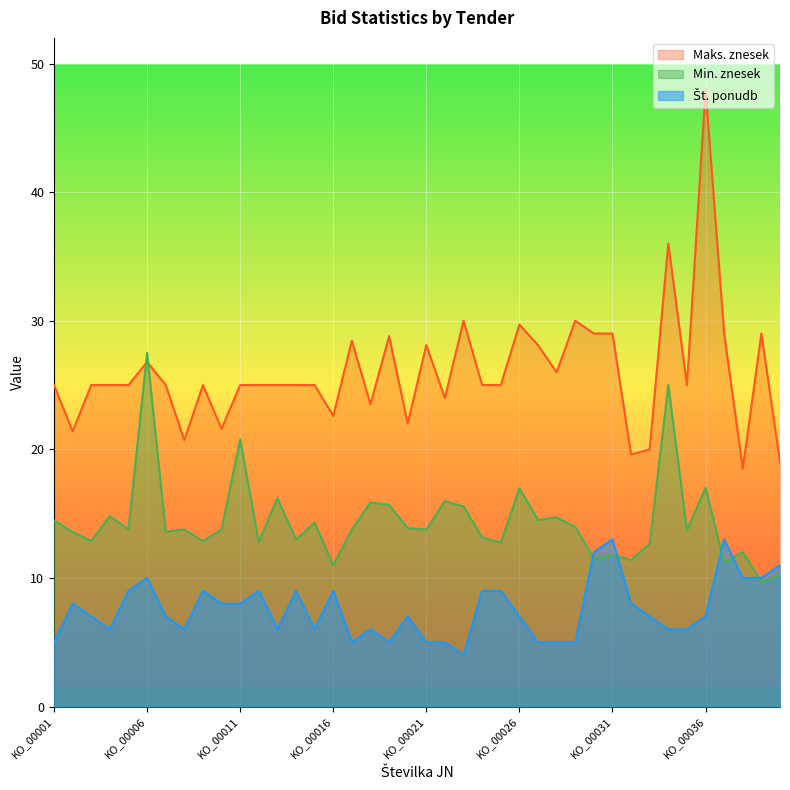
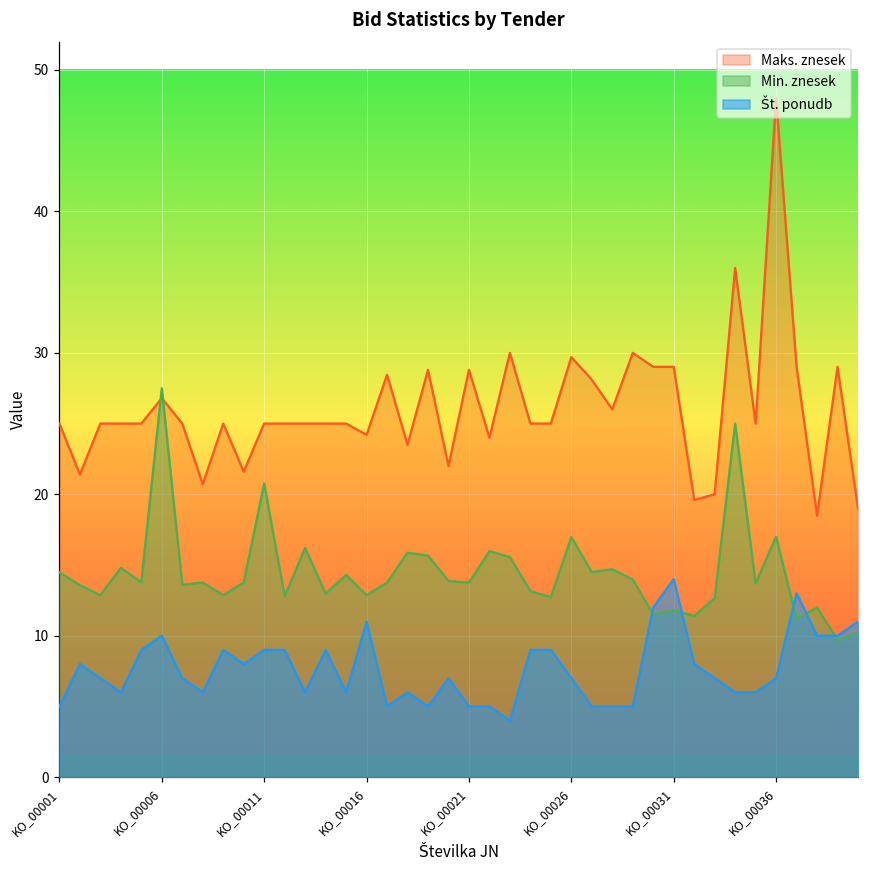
Št. ponudb, KO_00011: 8 -> 9
Maks. znesek, KO_00016: 22.6 -> 24.2
Min. znesek, KO_00016: 11.0 -> 12.9
Št. ponudb, KO_00016: 9 -> 11
Maks. znesek, KO_00021: 28.1 -> 28.8
Št. ponudb, KO_00031: 13 -> 14
